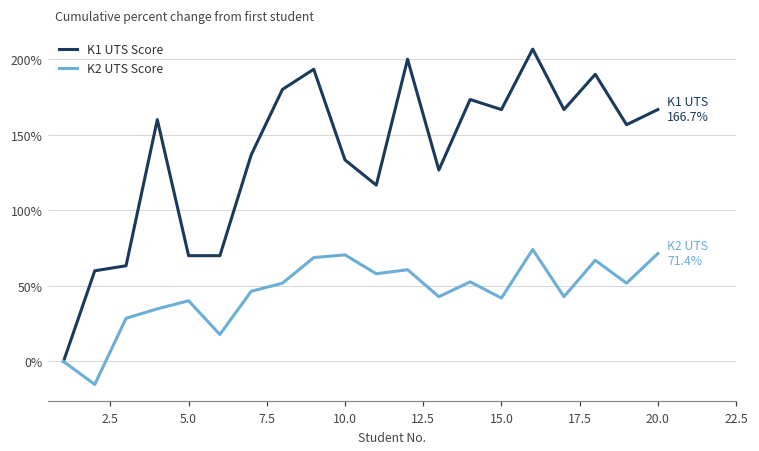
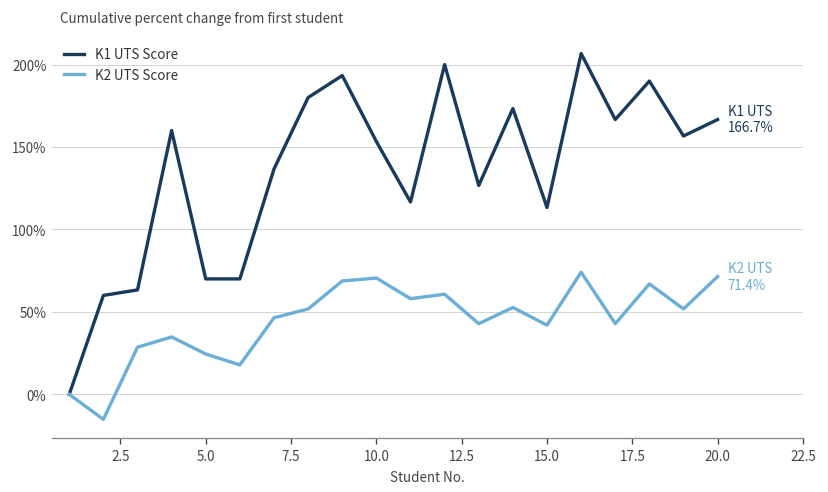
K2 UTS Score, 5.0: 40% -> 24%
K1 UTS Score, 10.0: 133% -> 153%
K1 UTS Score, 15.0: 167% -> 113%
